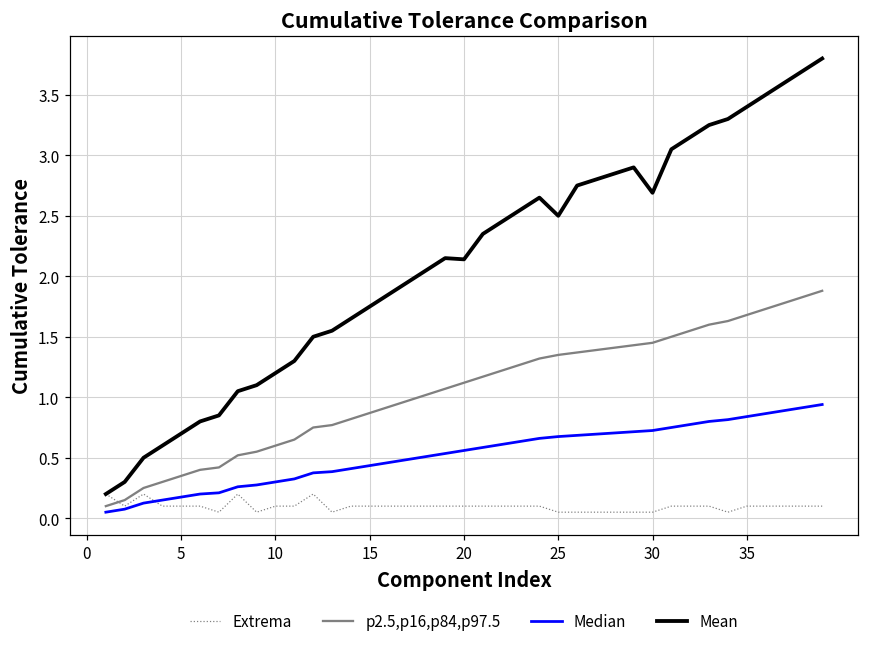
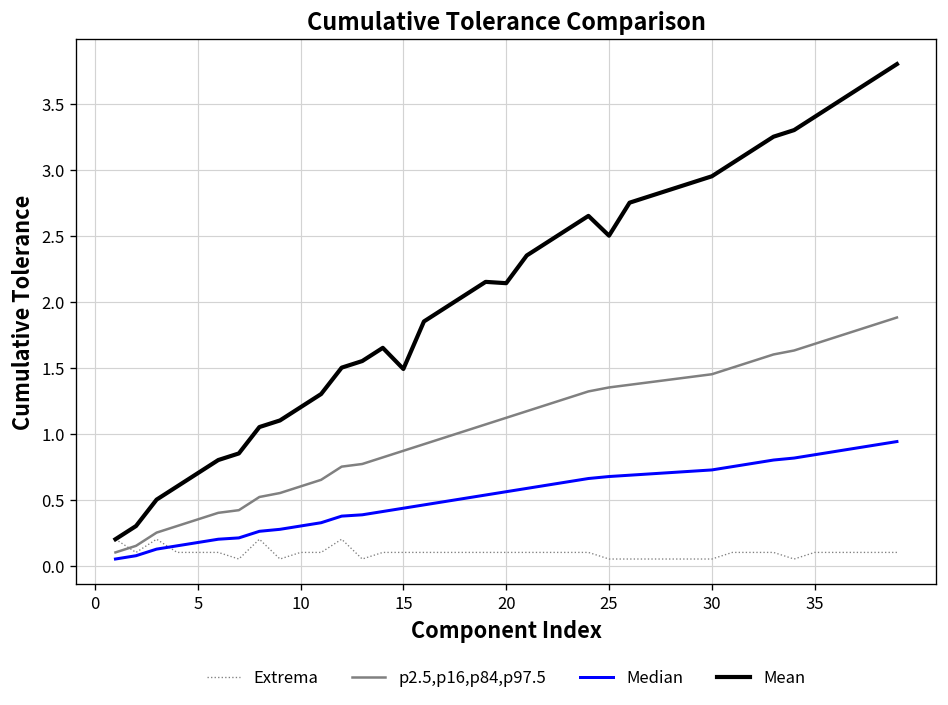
Mean, 15: 1.75 -> 1.49
Mean, 30: 2.69 -> 2.95
